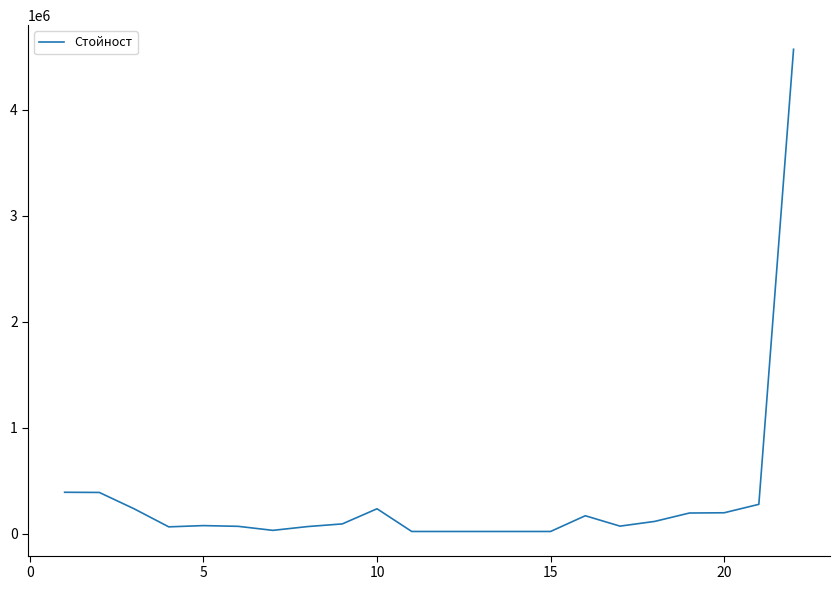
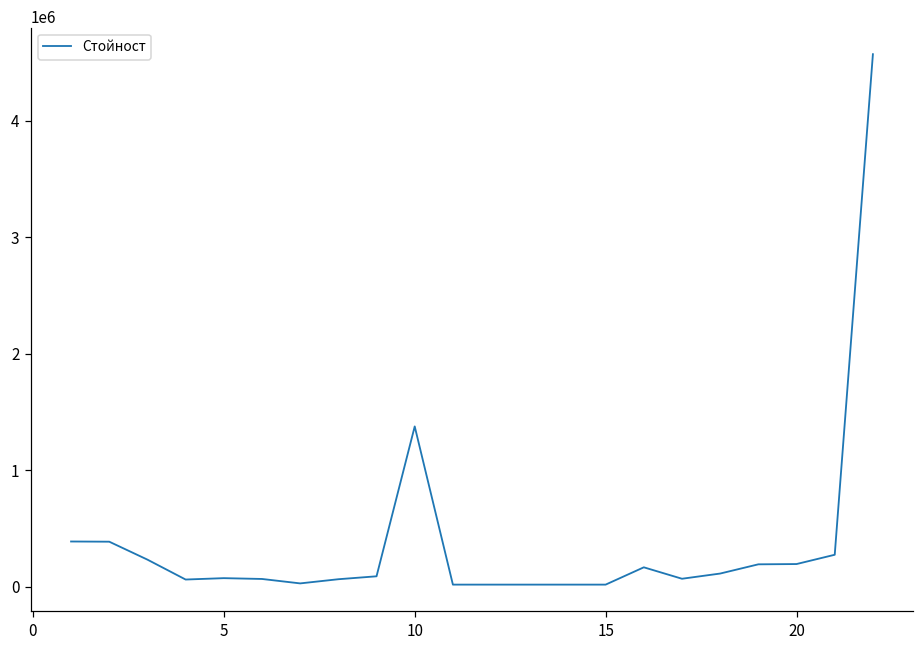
10: 230000 -> 1380000
